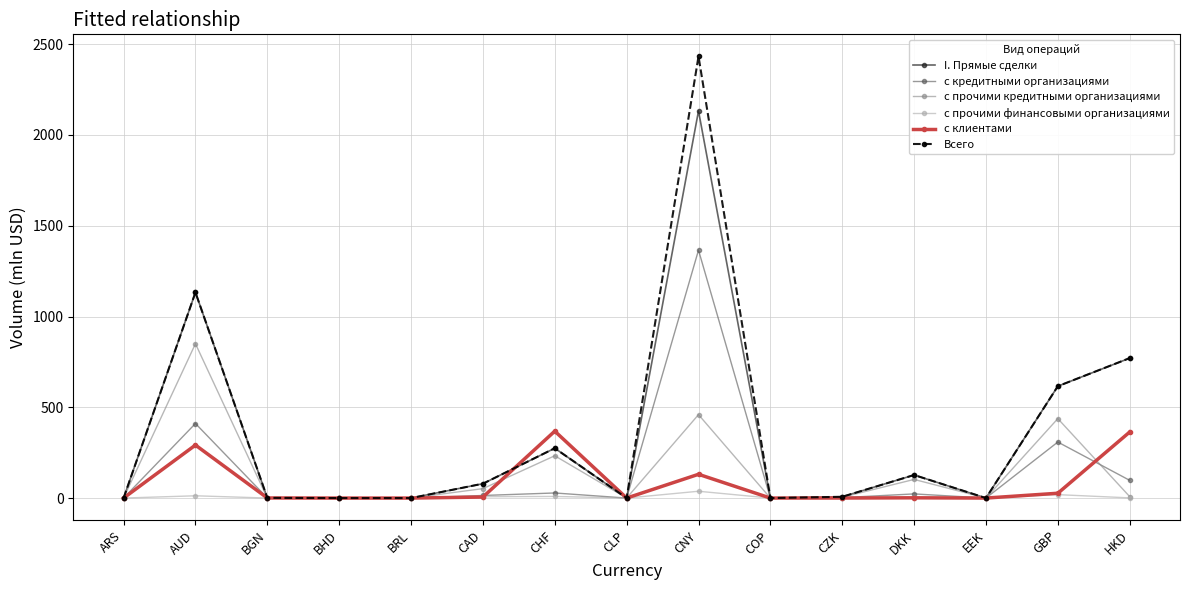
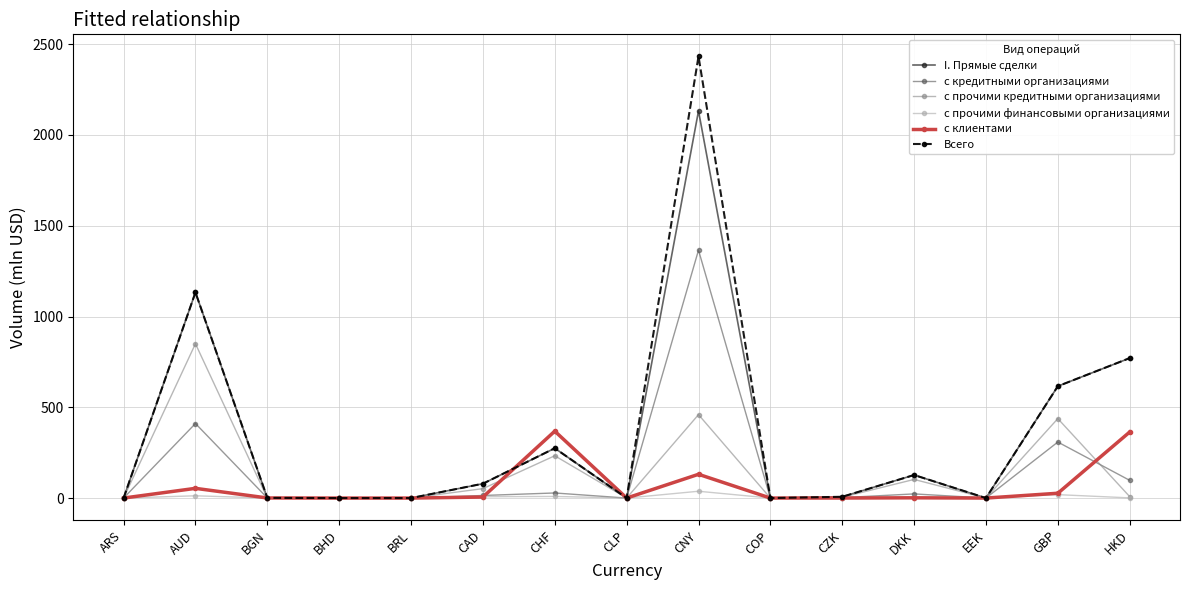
с клиентами, AUD: 290 -> 50
